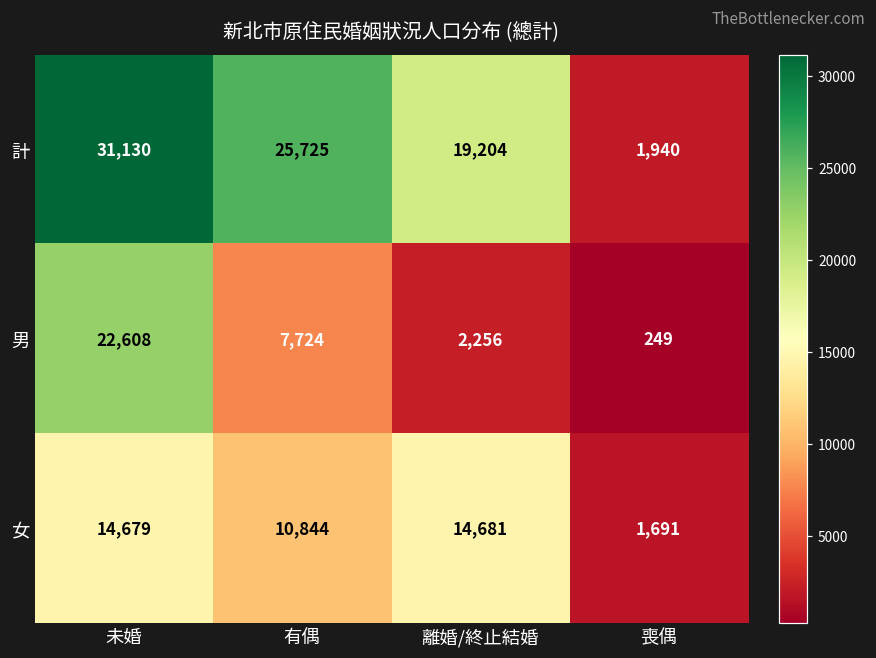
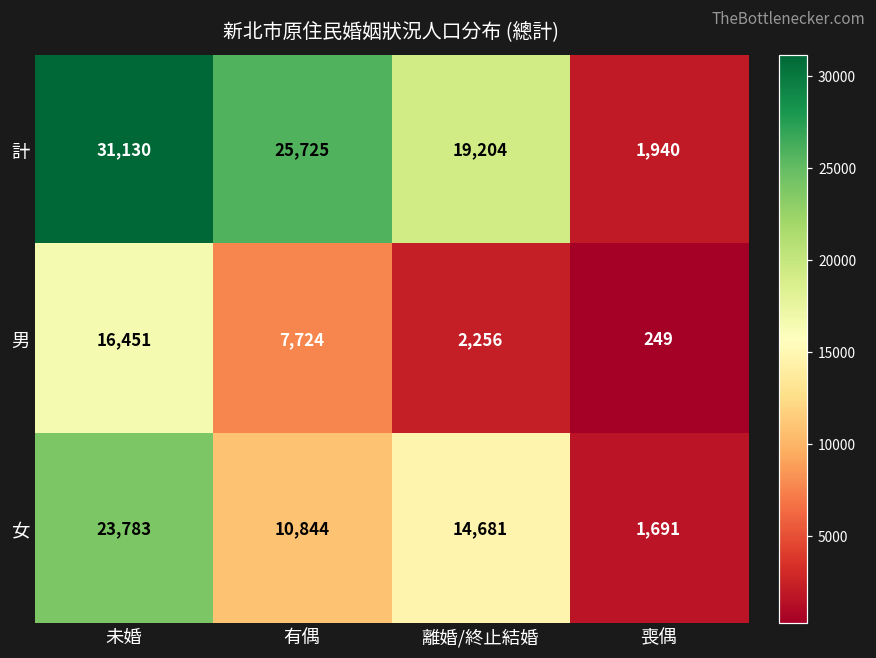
男, 未婚: 22,608 -> 16,451
女, 未婚: 14,679 -> 23,783
